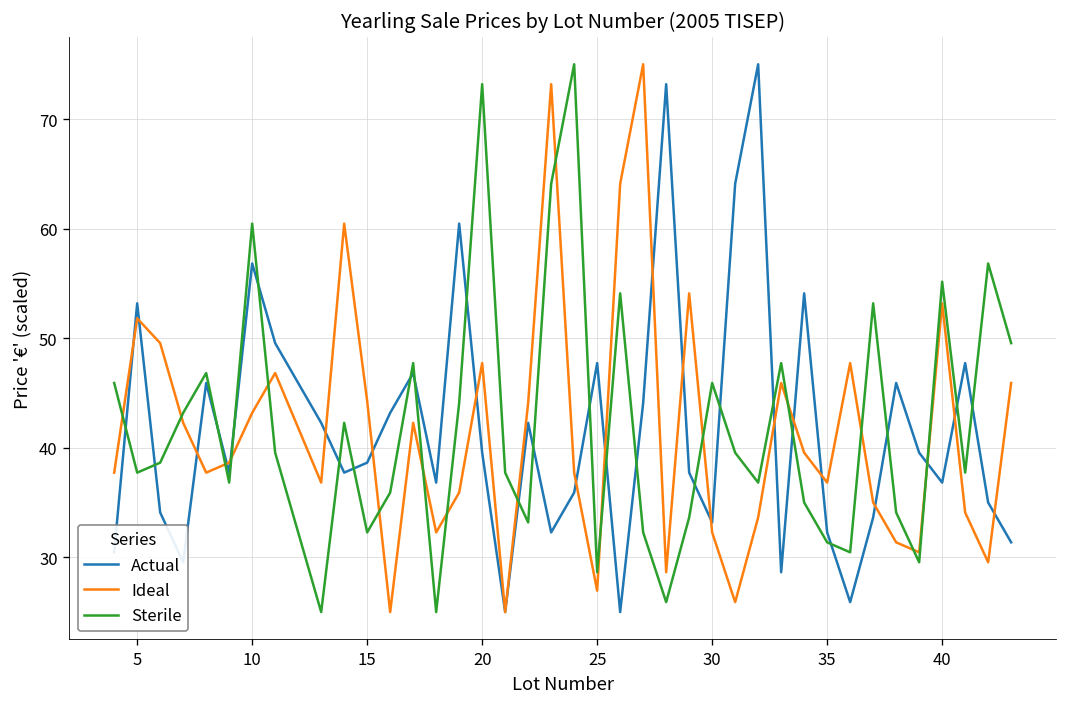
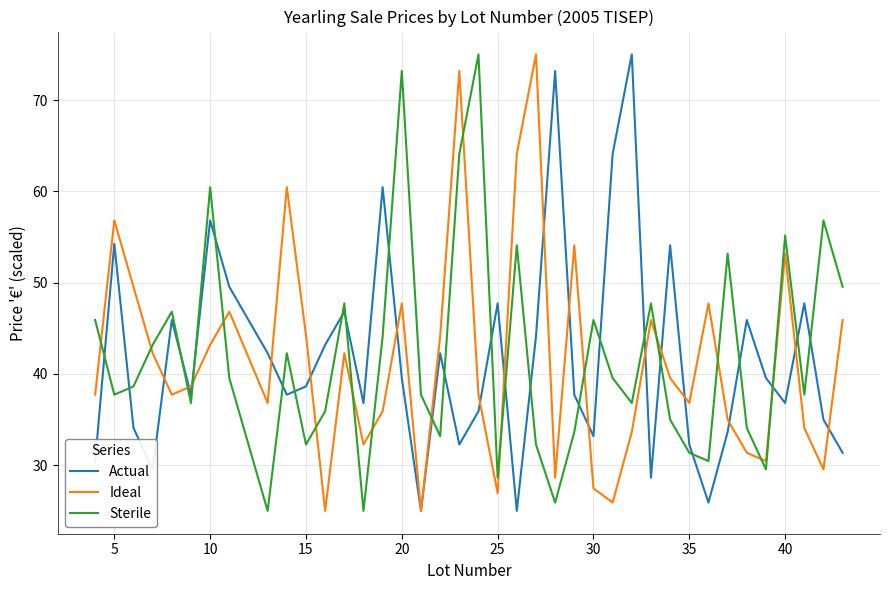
Actual, 5: 53 -> 54
Ideal, 5: 52 -> 57
Ideal, 30: 32 -> 27
